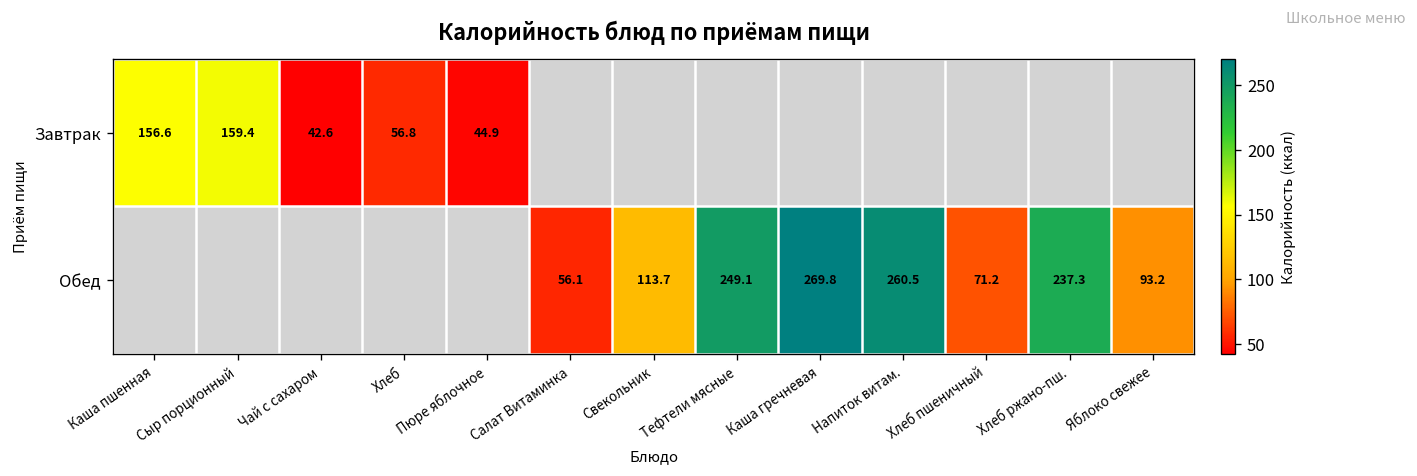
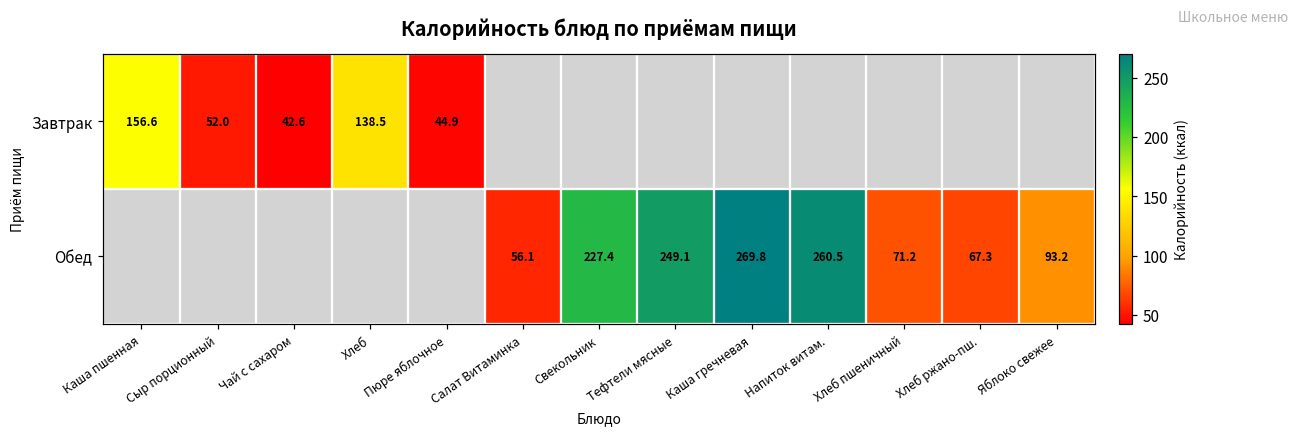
Завтрак, Сыр порционный: 159.4 -> 52.0
Завтрак, Хлеб: 56.8 -> 138.5
Обед, Свекольник: 113.7 -> 227.4
Обед, Хлеб ржано-пш.: 237.3 -> 67.3
